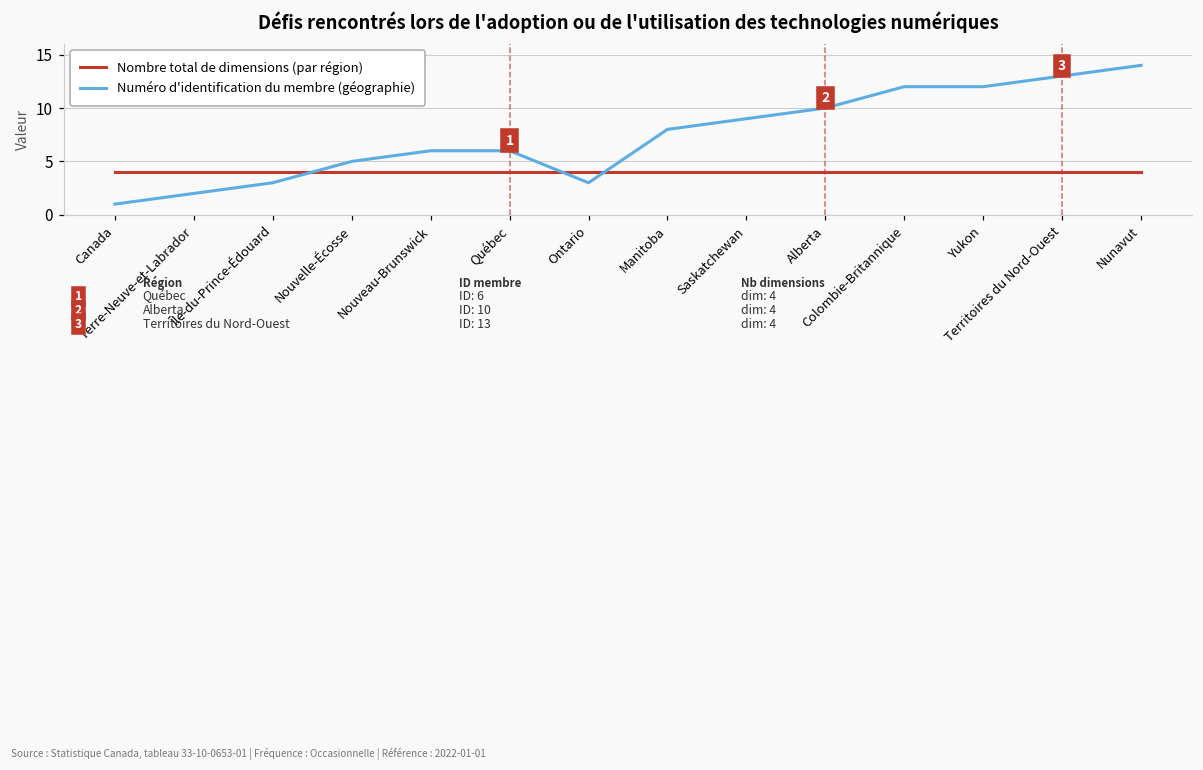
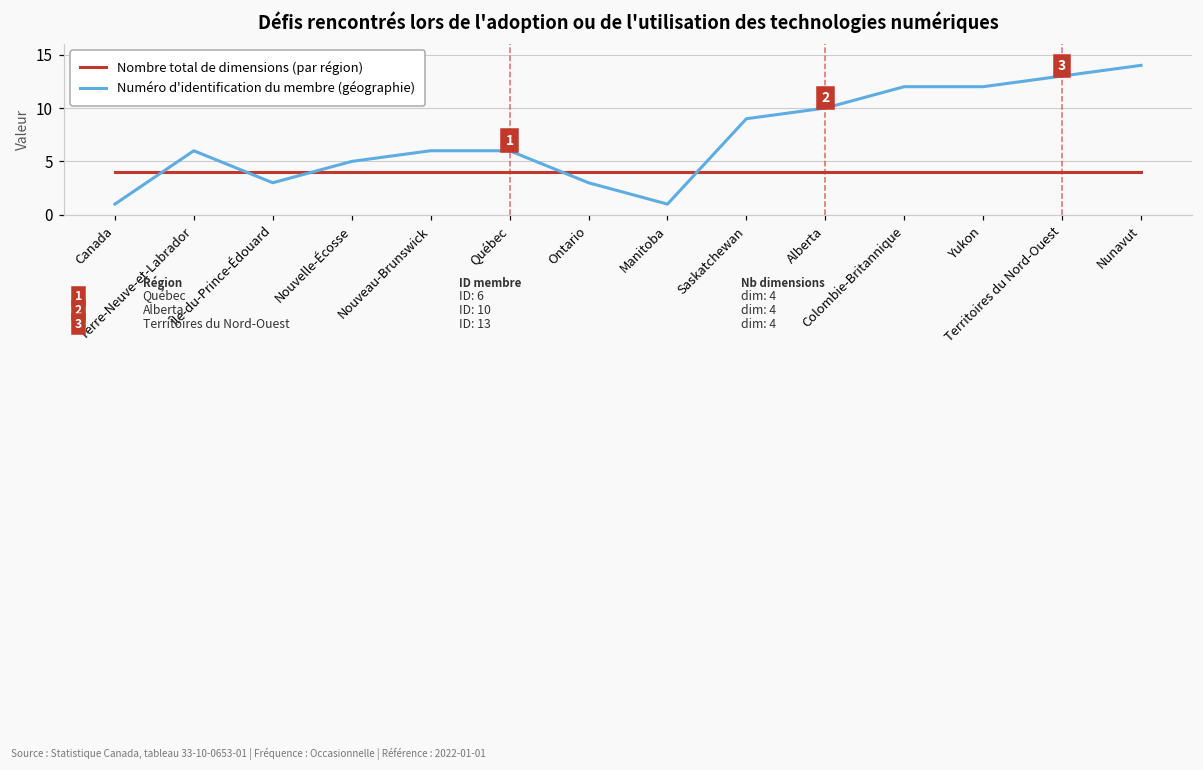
Numéro d'identification du membre (géographie), Terre-Neuve-et-Labrador: 2 -> 6
Numéro d'identification du membre (géographie), Manitoba: 8 -> 1
